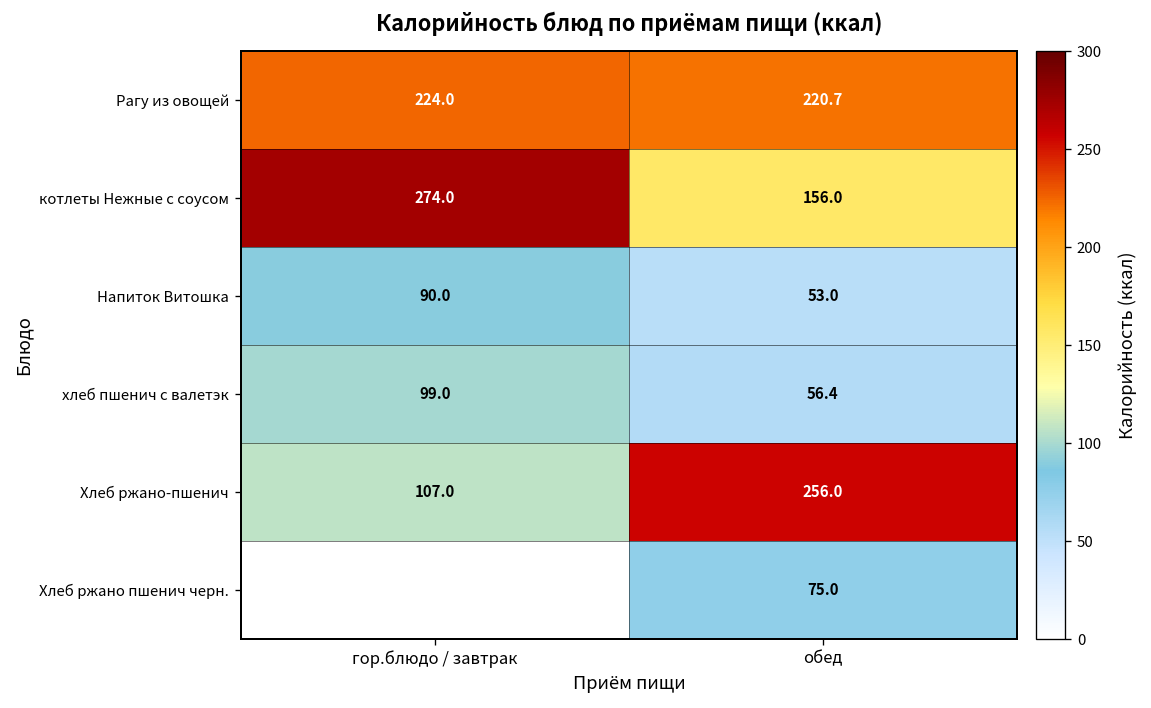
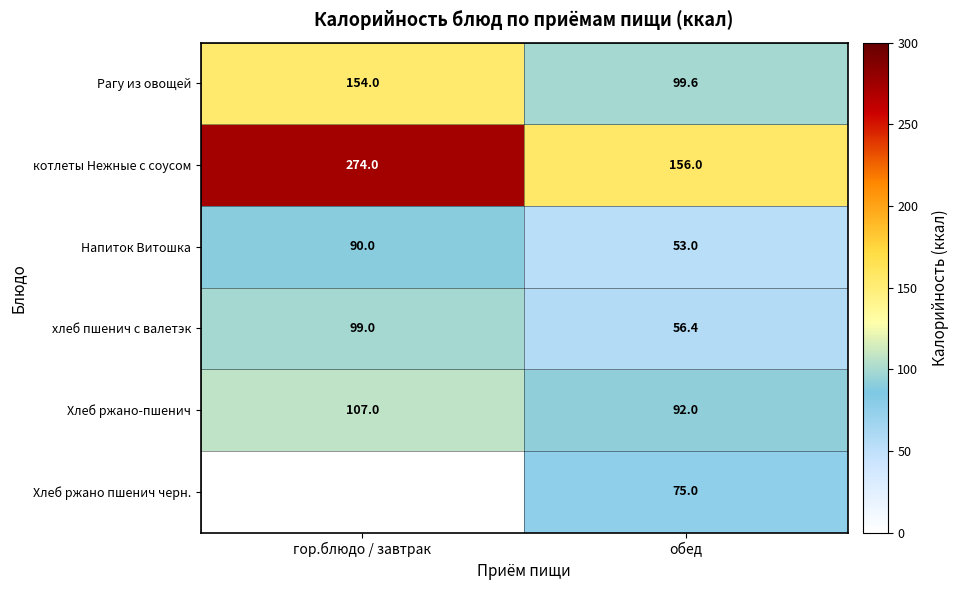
Рагу из овощей, гор.блюдо / завтрак: 224.0 -> 154.0
Рагу из овощей, обед: 220.7 -> 99.6
Хлеб ржано-пшенич, обед: 256.0 -> 92.0
